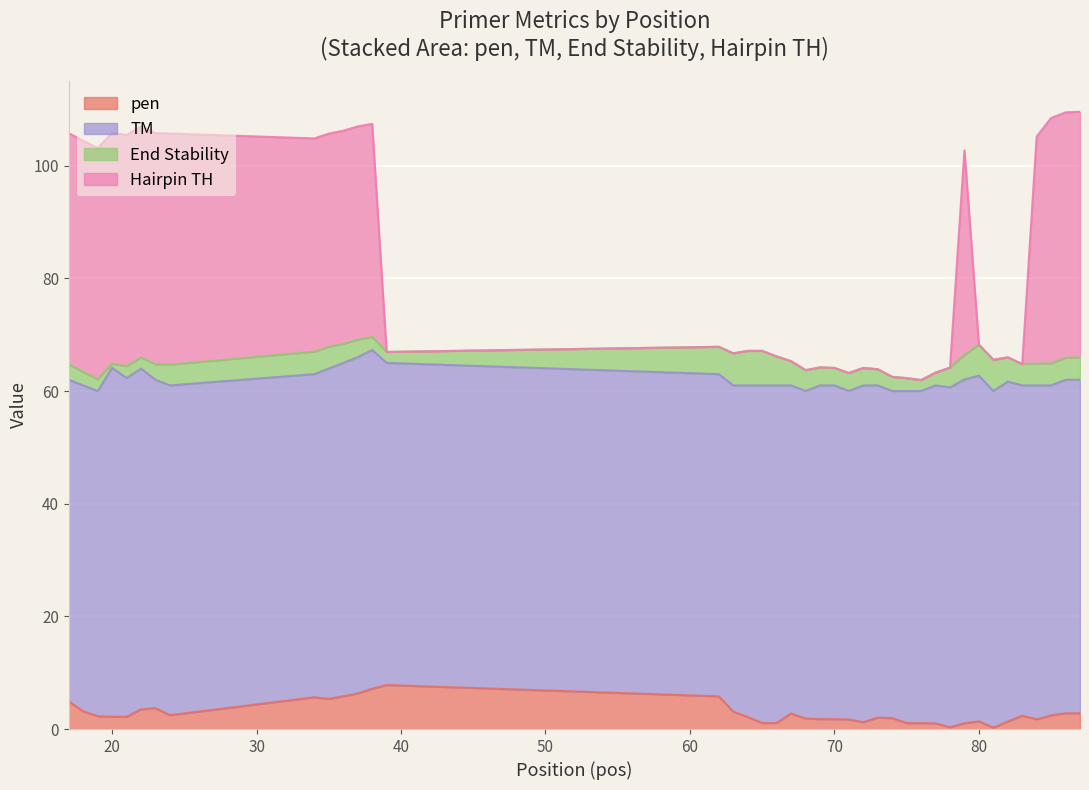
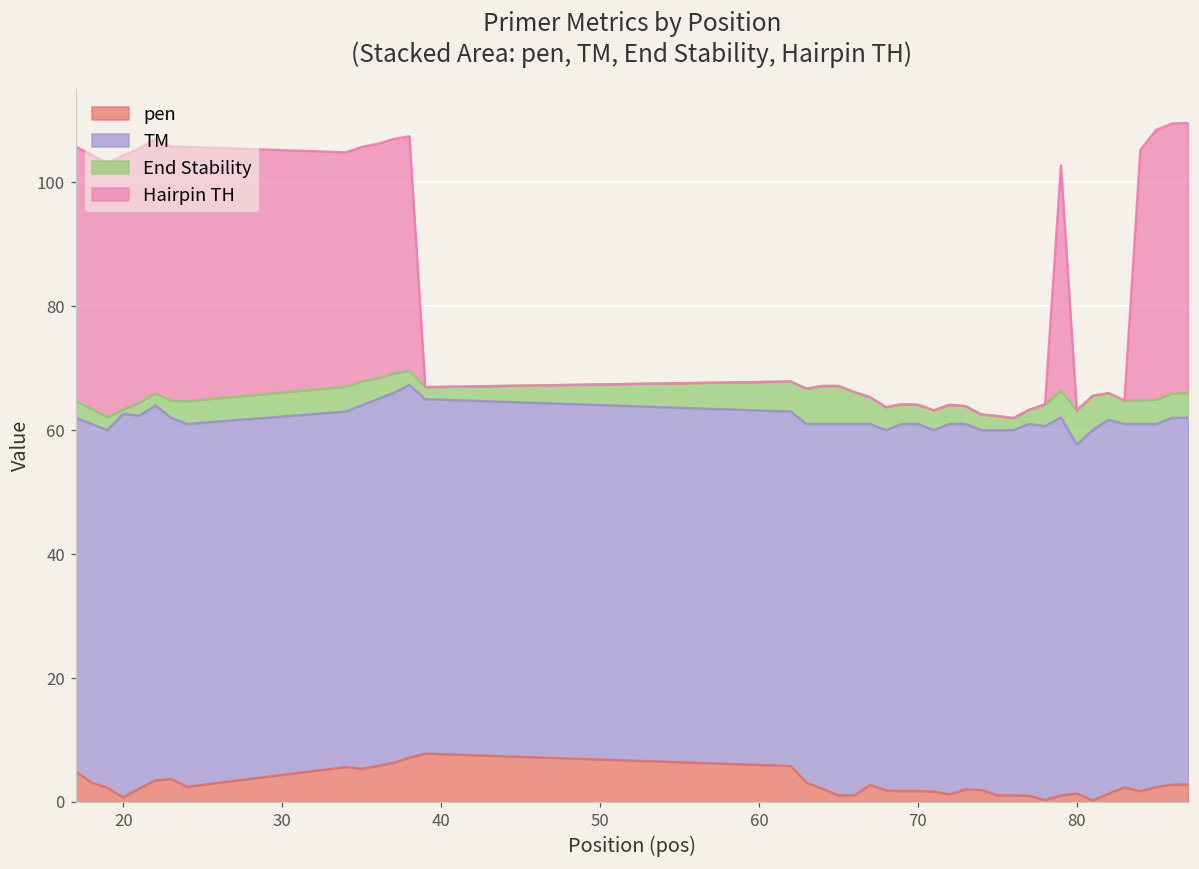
pen, 20: 2 -> 1
TM, 80: 61 -> 56
